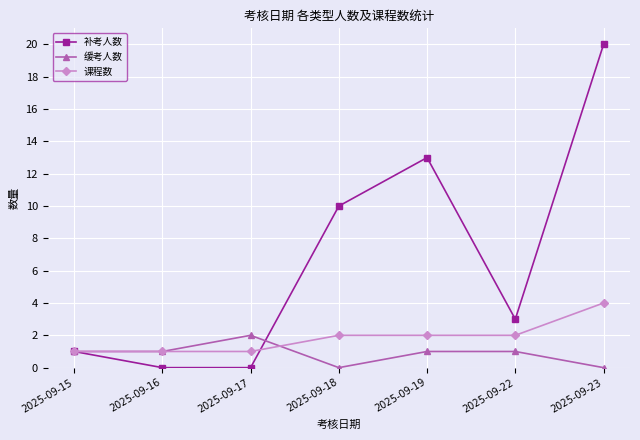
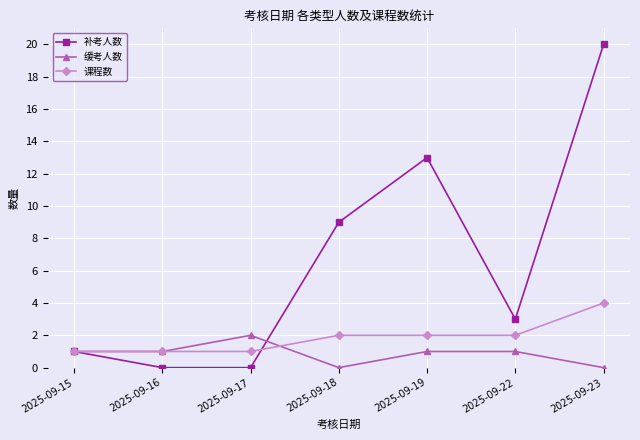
补考人数, 2025-09-18: 10 -> 9
